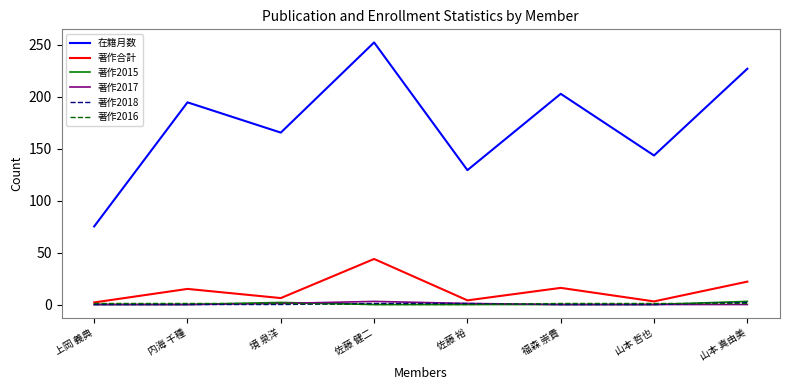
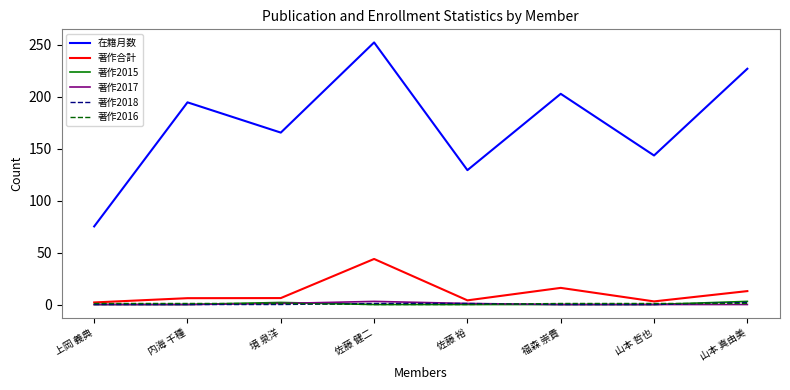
著作合計, 内海 千種: 15 -> 6
著作合計, 山本 真由美: 22 -> 13
